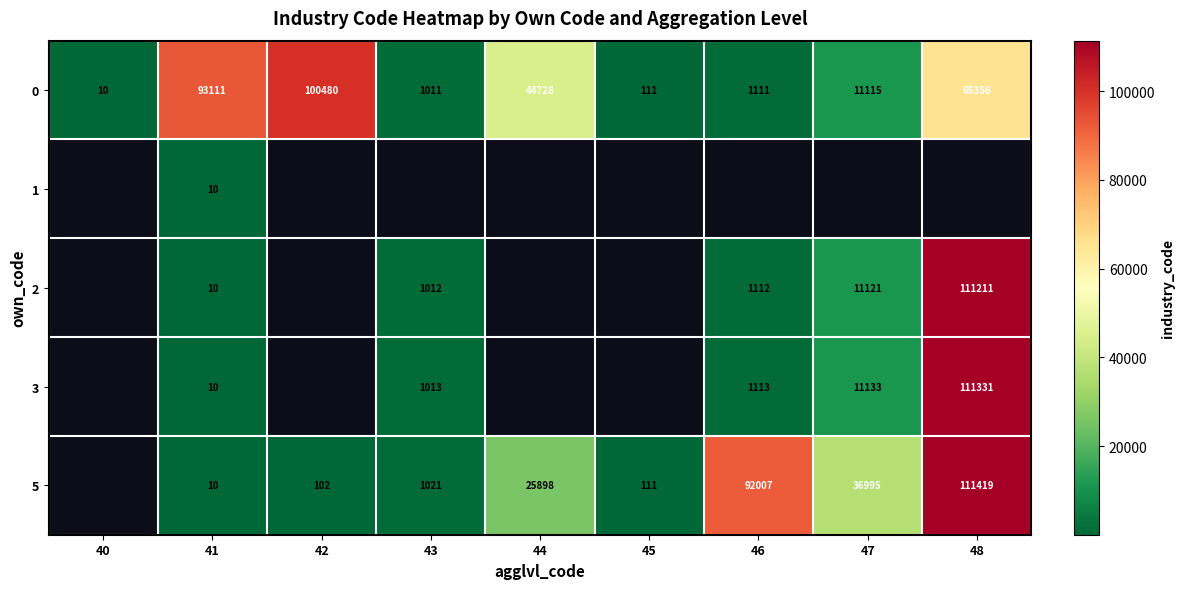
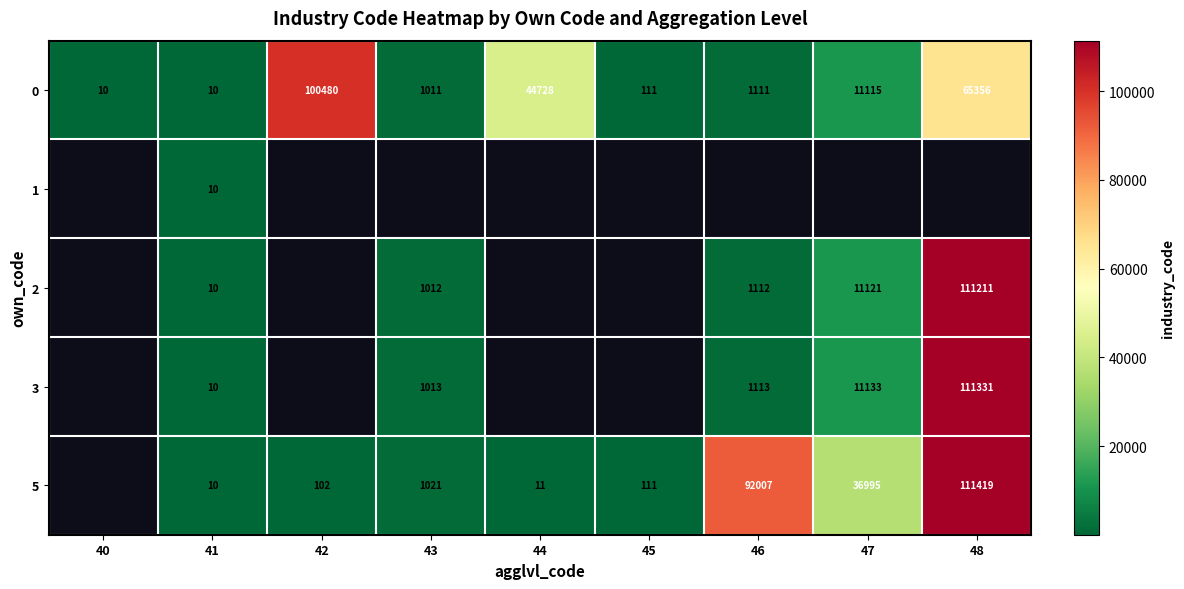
0, 41: 93111 -> 10
5, 44: 25898 -> 11
